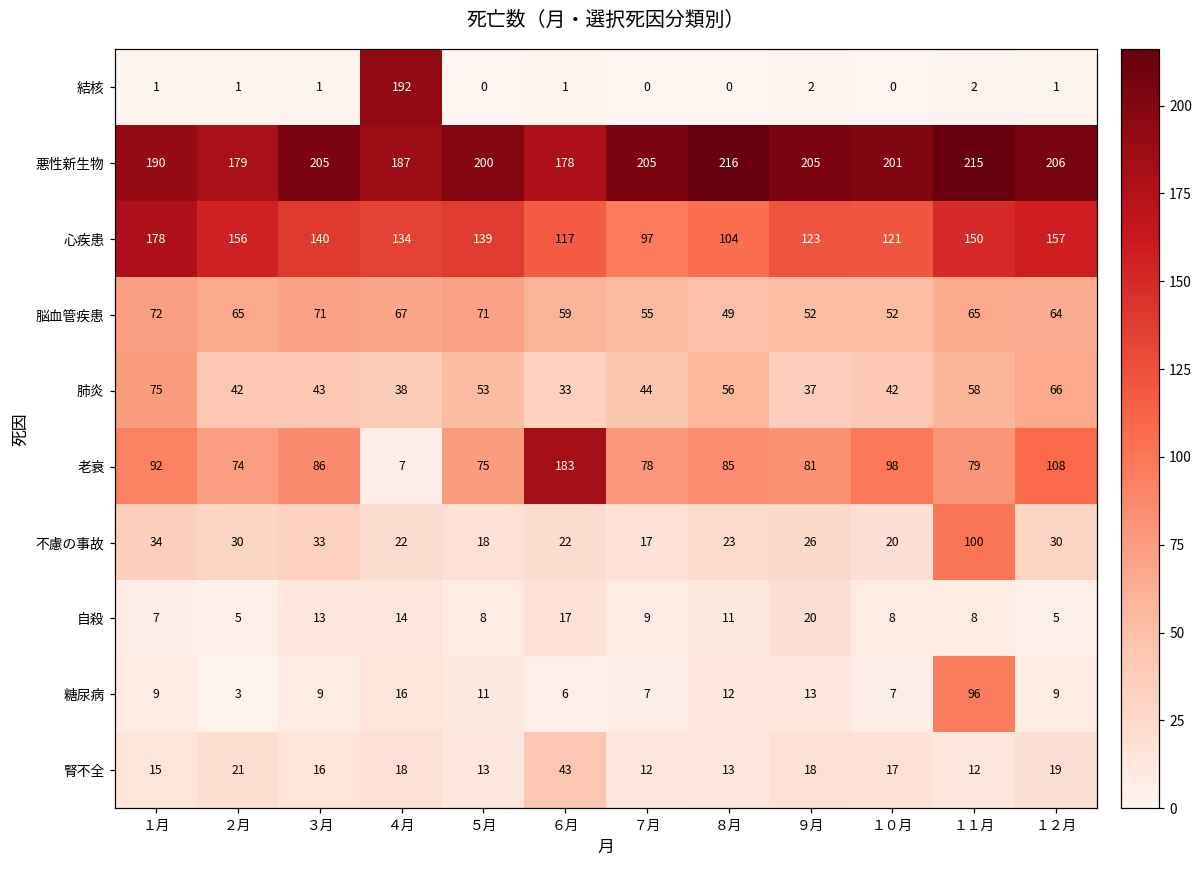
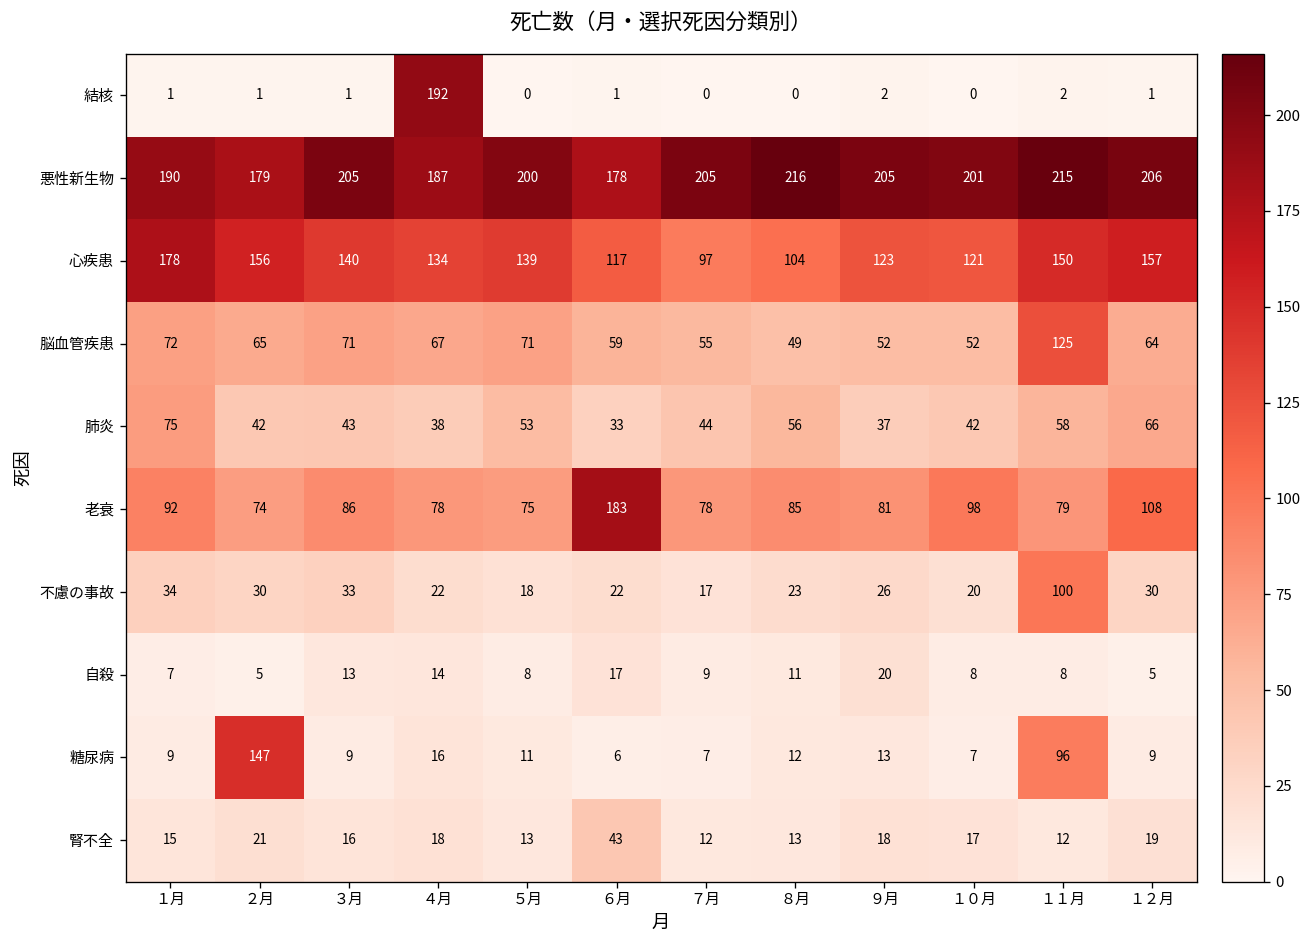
脳血管疾患, １１月: 65 -> 125
老衰, ４月: 7 -> 78
糖尿病, ２月: 3 -> 147
